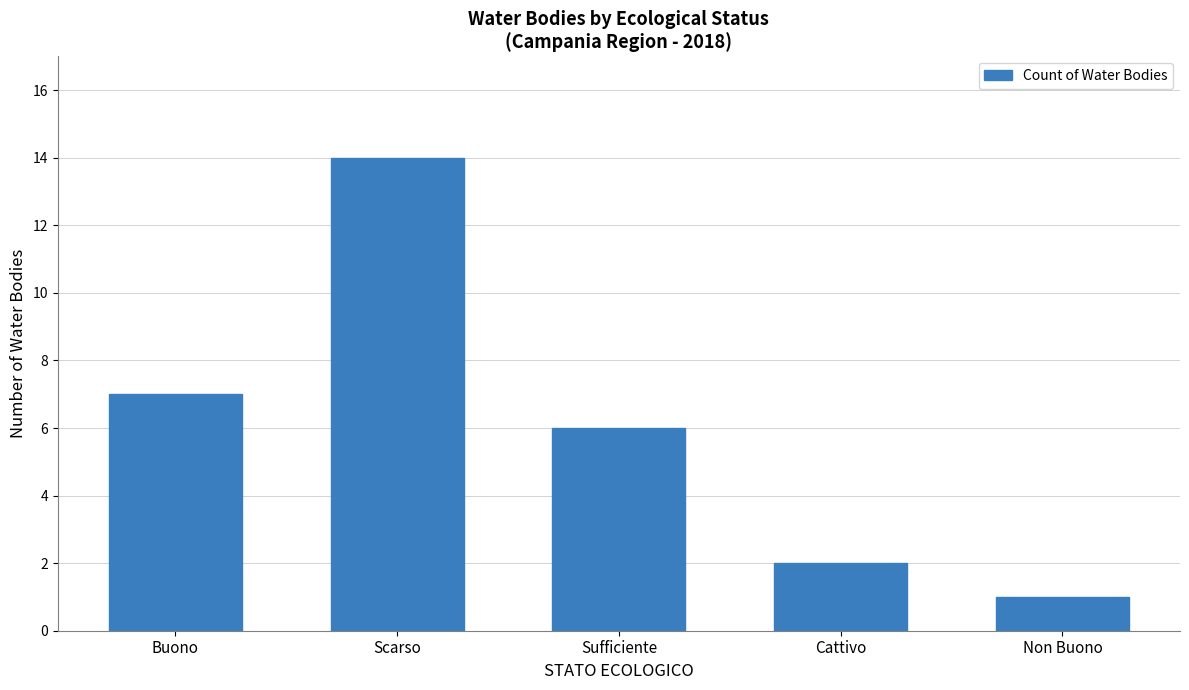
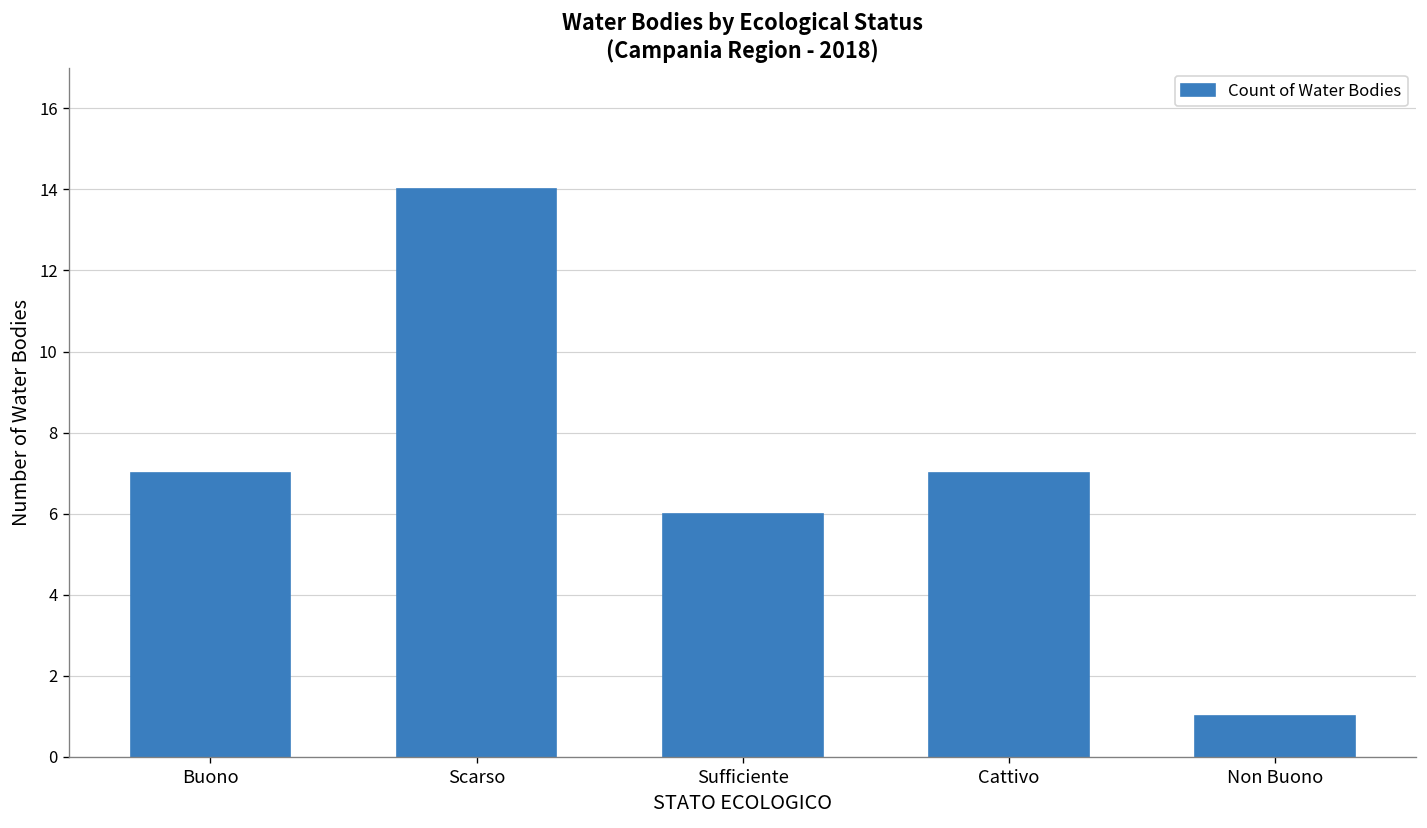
Cattivo: 2 -> 7
